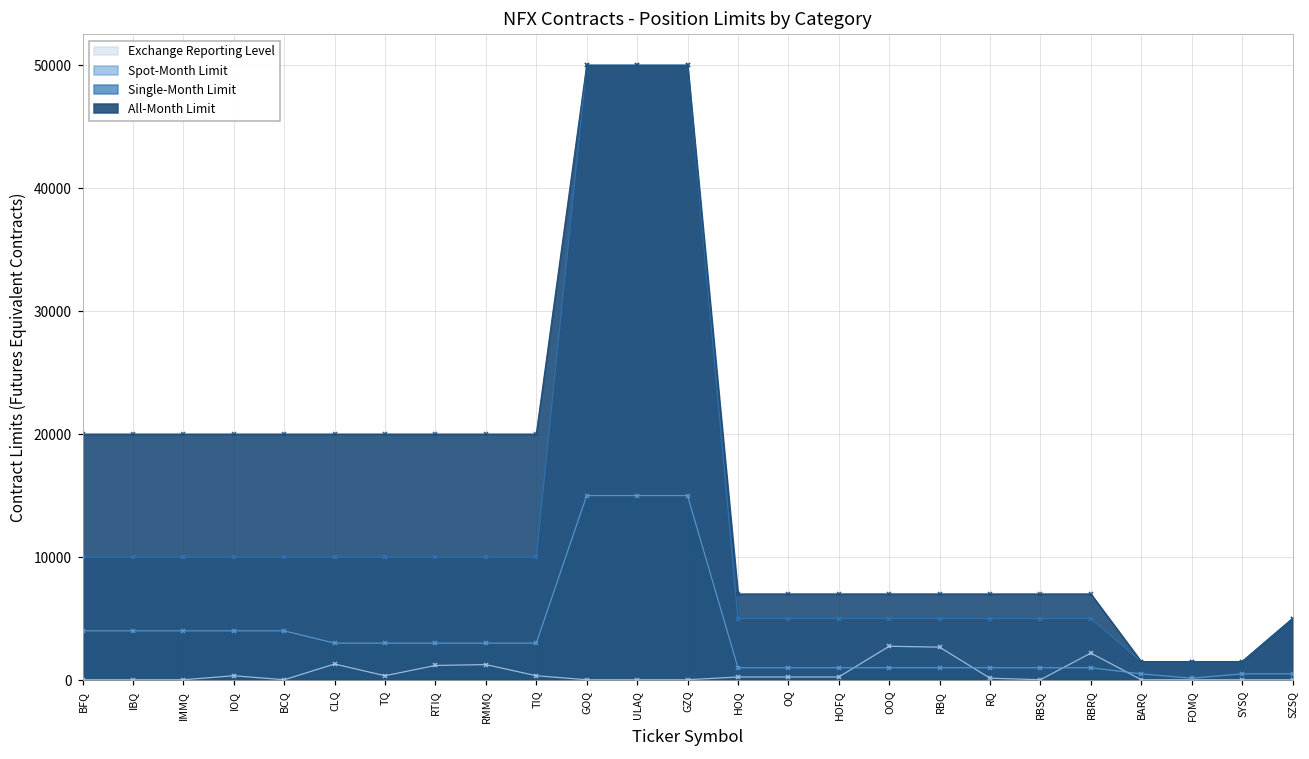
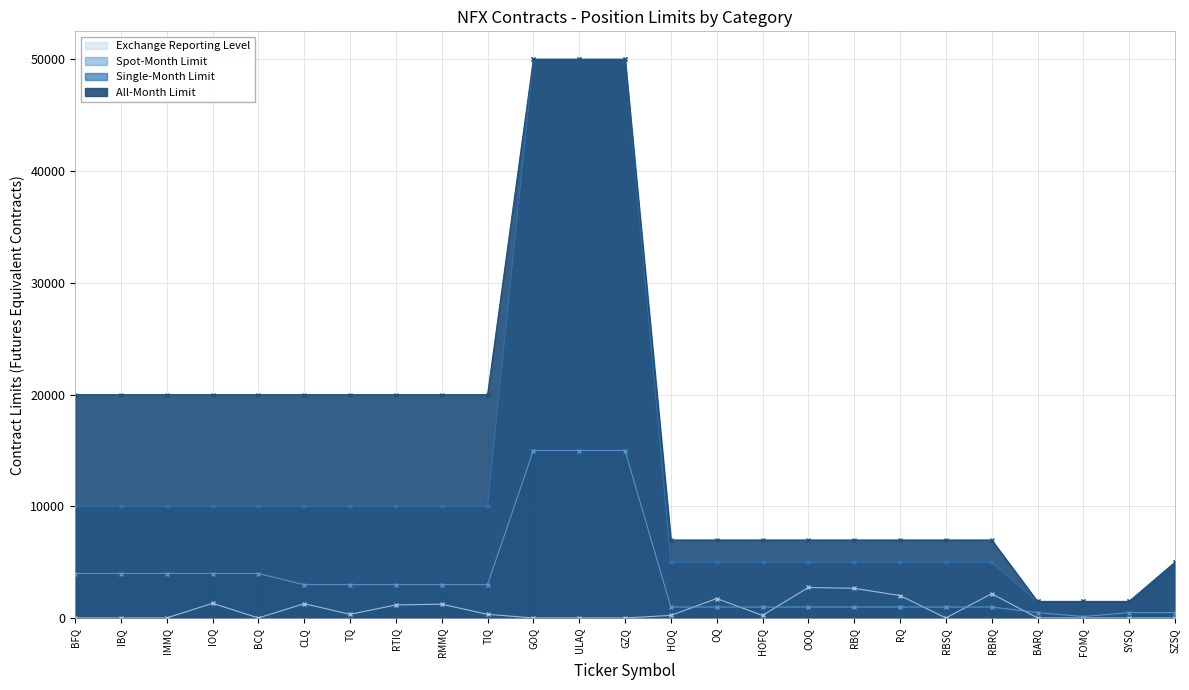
Exchange Reporting Level, IOQ: 400 -> 1300
Exchange Reporting Level, OQ: 300 -> 1800
Exchange Reporting Level, RQ: 200 -> 2000
